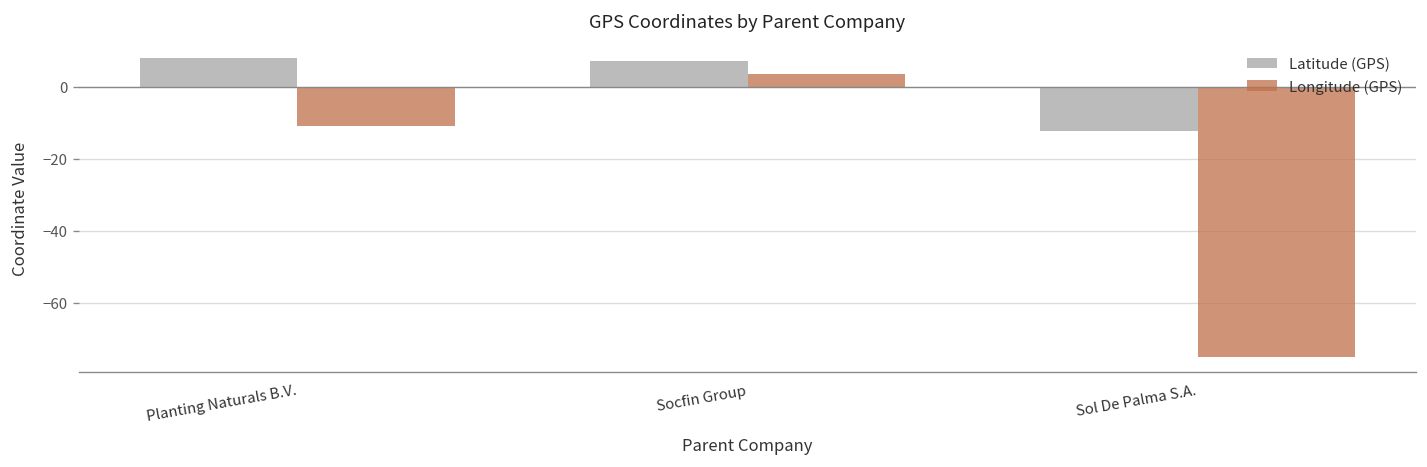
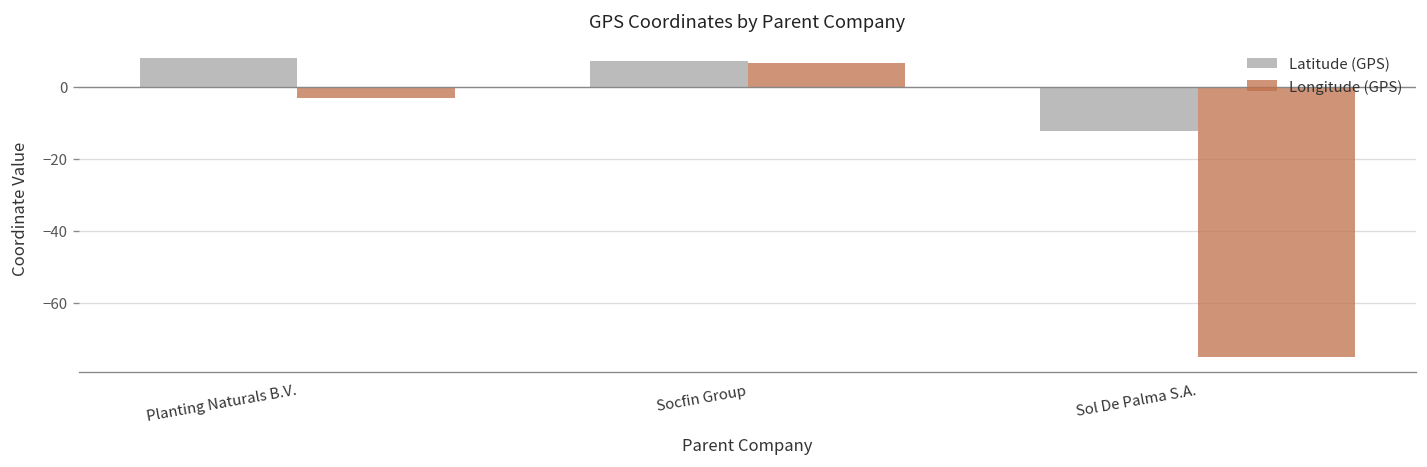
Longitude (GPS), Planting Naturals B.V.: -11 -> -3
Longitude (GPS), Socfin Group: 4 -> 7
